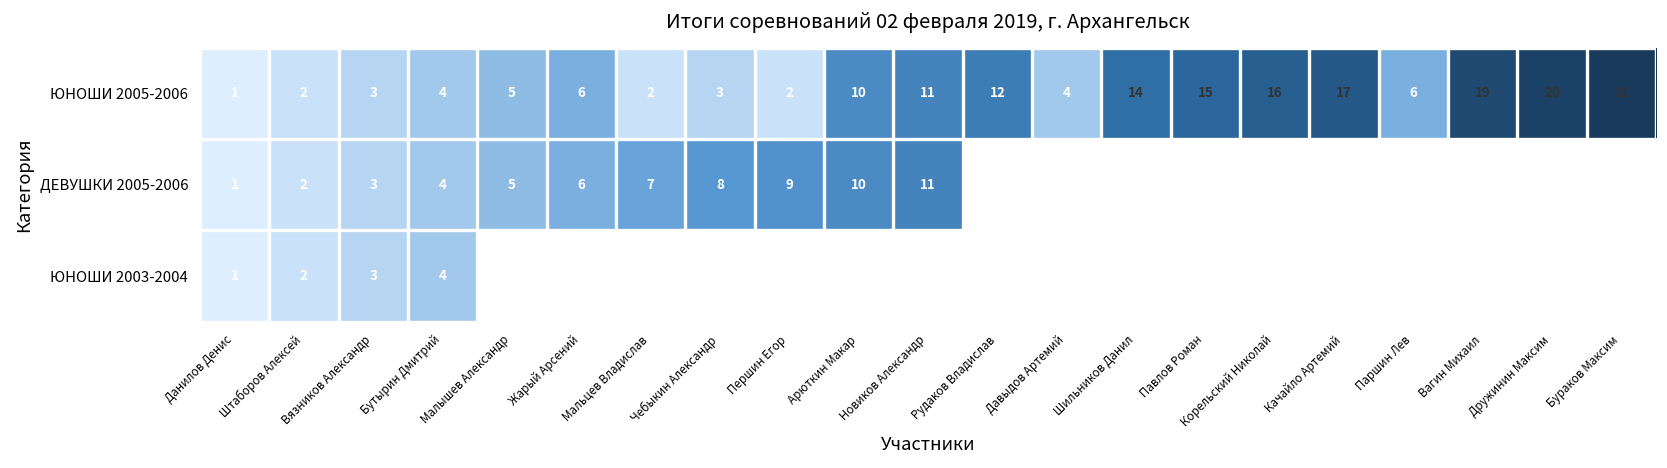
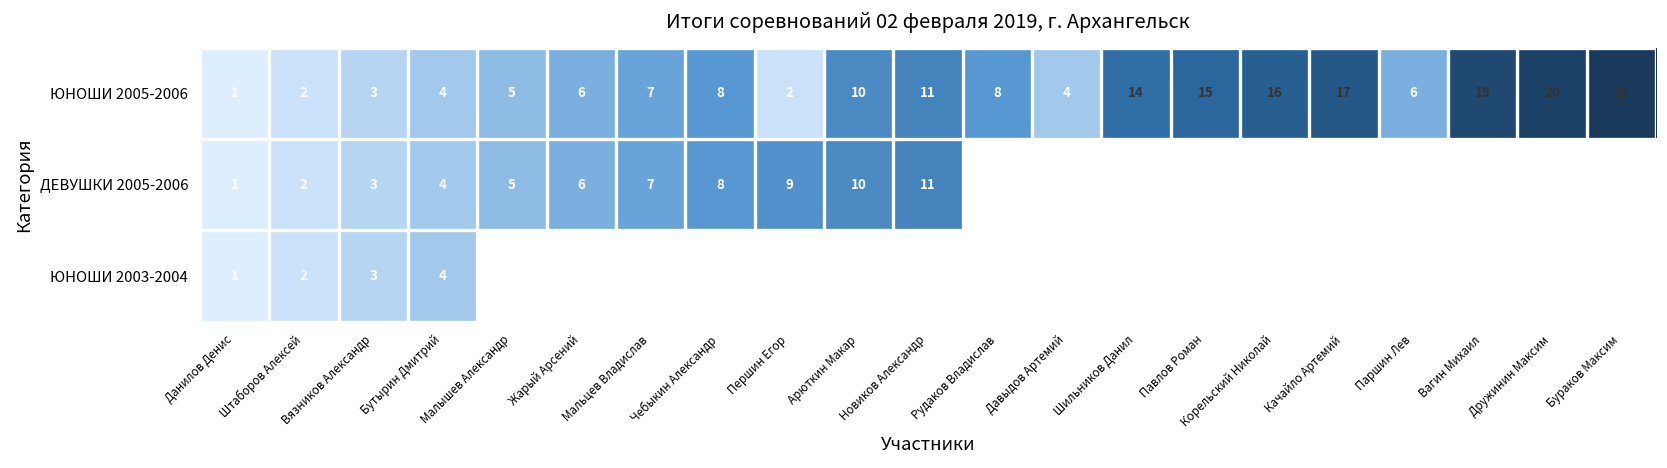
ЮНОШИ 2005-2006, Мальцев Владислав: 2 -> 7
ЮНОШИ 2005-2006, Чебыкин Александр: 3 -> 8
ЮНОШИ 2005-2006, Рудаков Владислав: 12 -> 8
